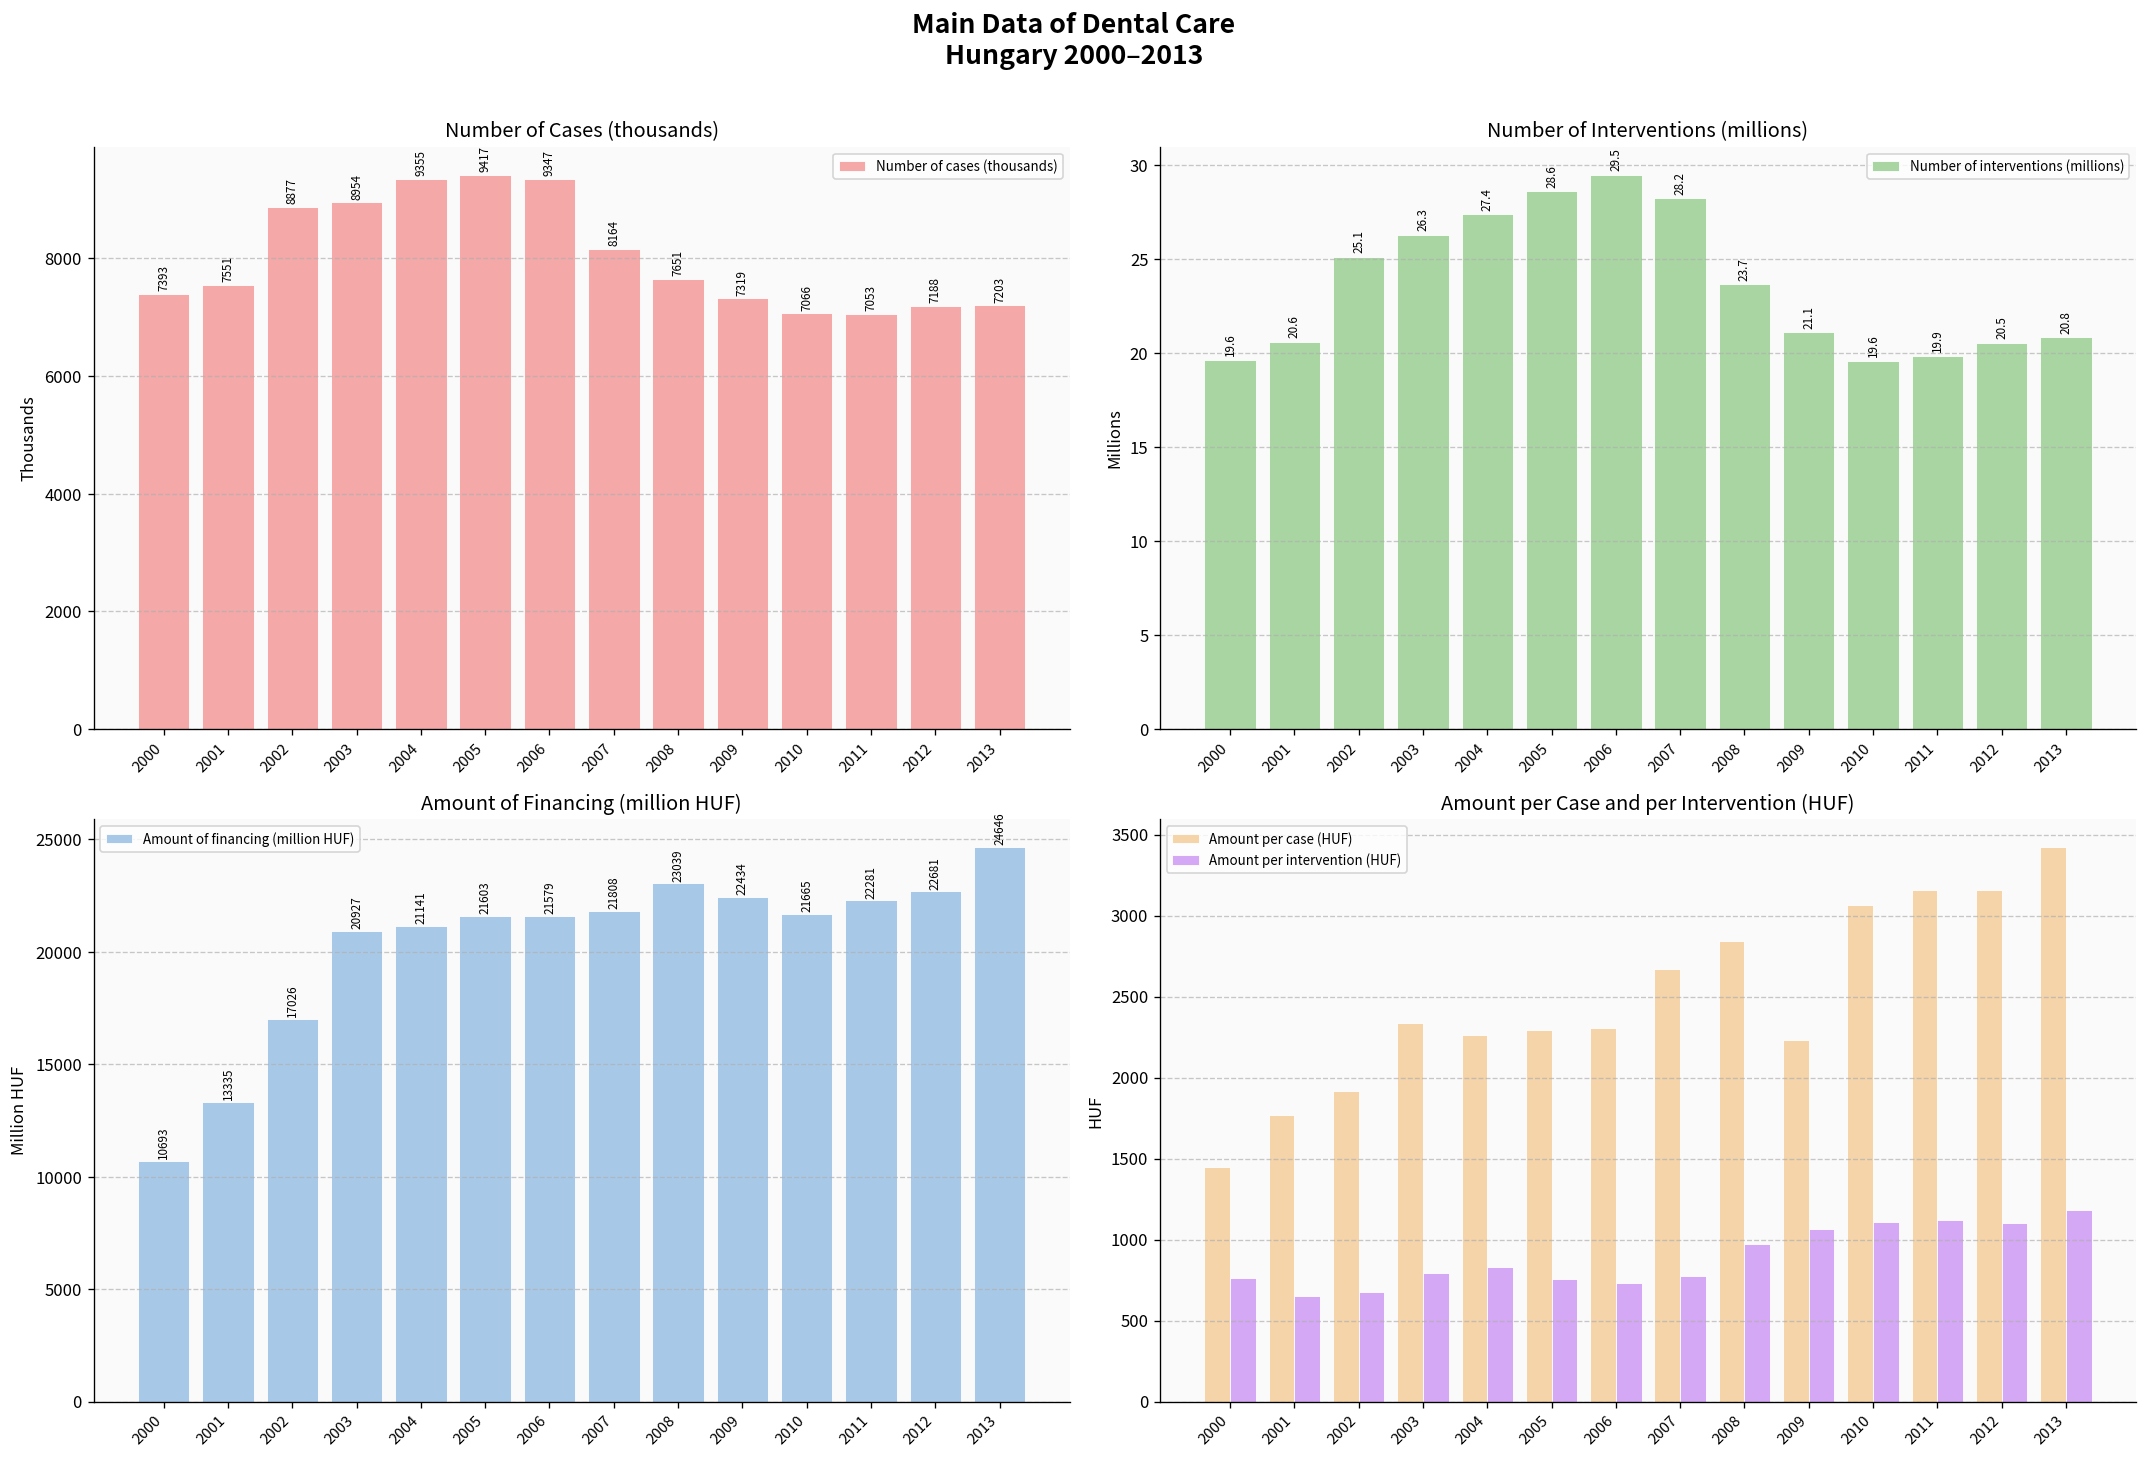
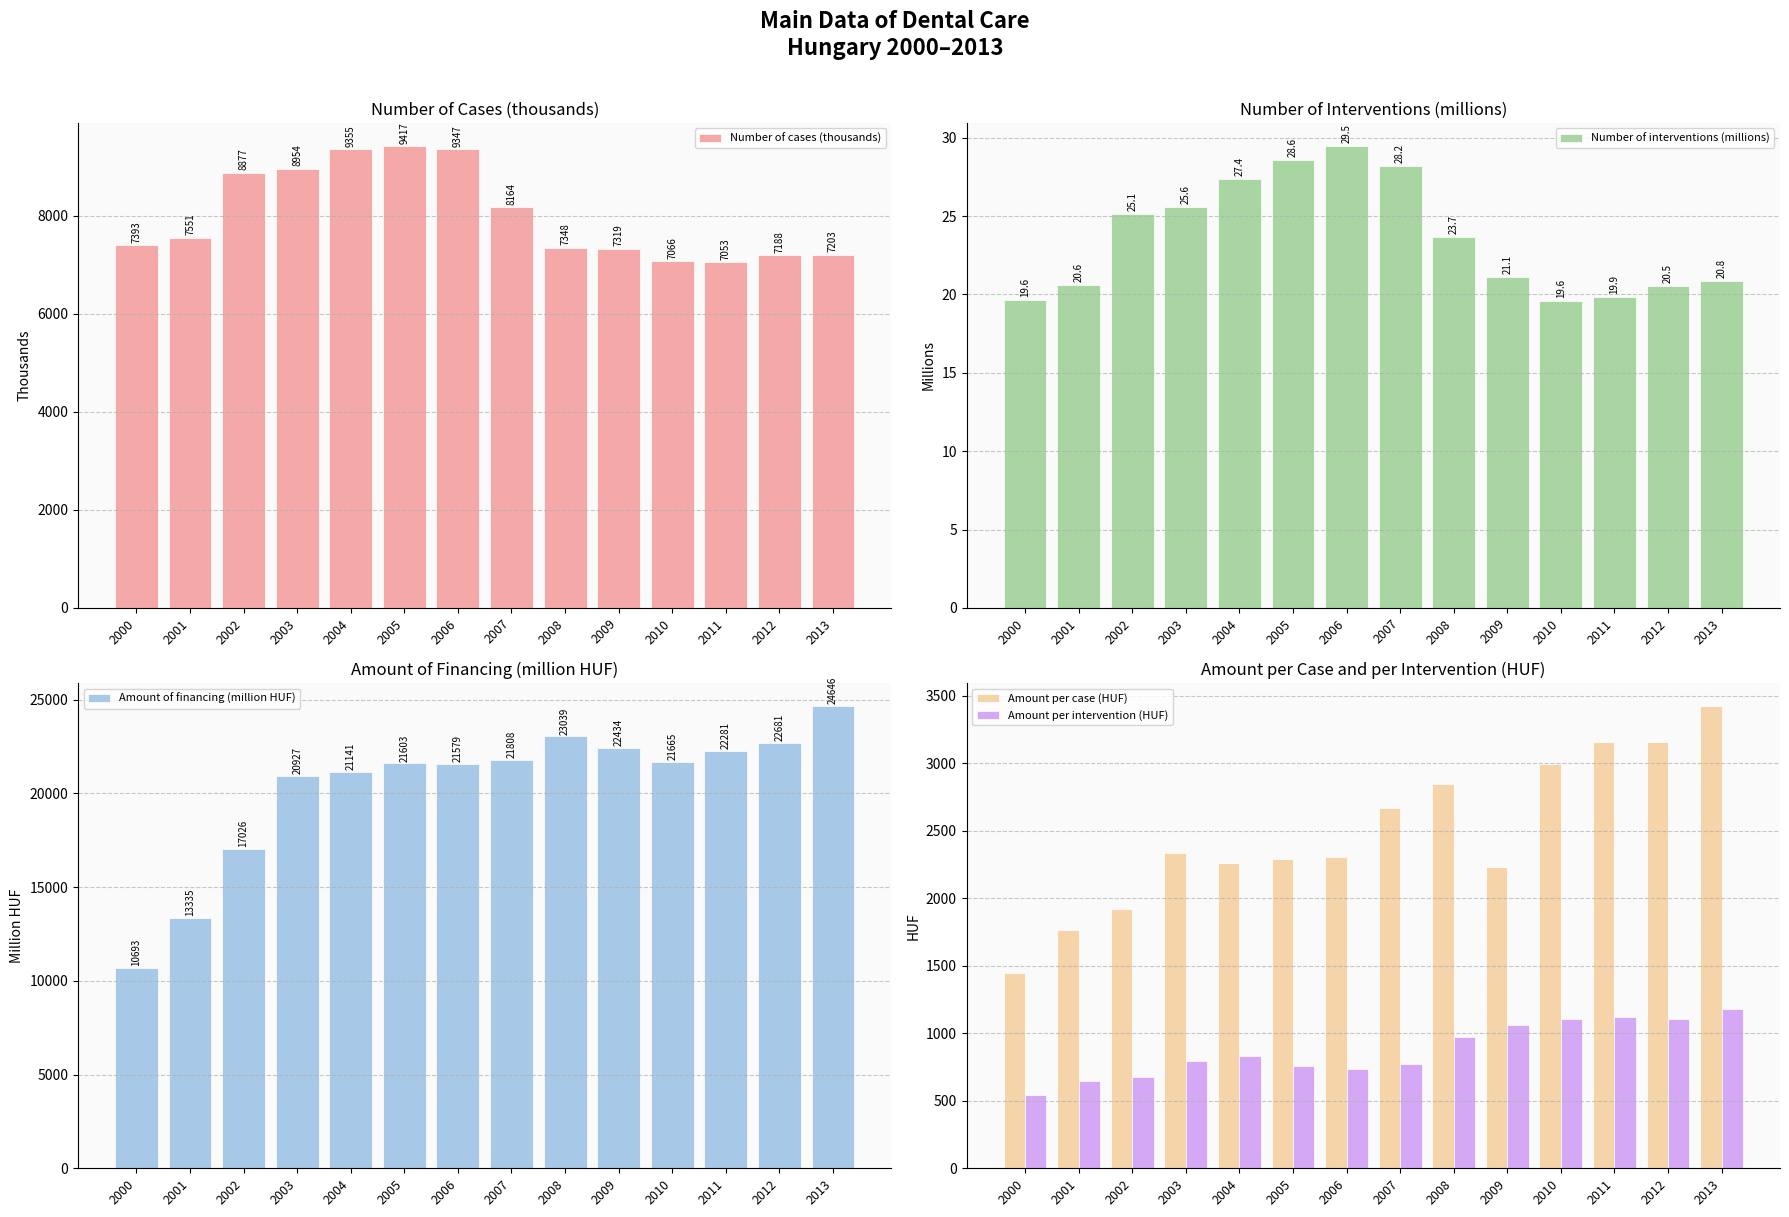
Number of Cases (thousands), 2008: 7651 -> 7348
Number of Interventions (millions), 2003: 26.3 -> 25.6
Amount per Case and per Intervention (HUF), Amount per intervention (HUF), 2000: 760 -> 540
Amount per Case and per Intervention (HUF), Amount per case (HUF), 2010: 3070 -> 2990
